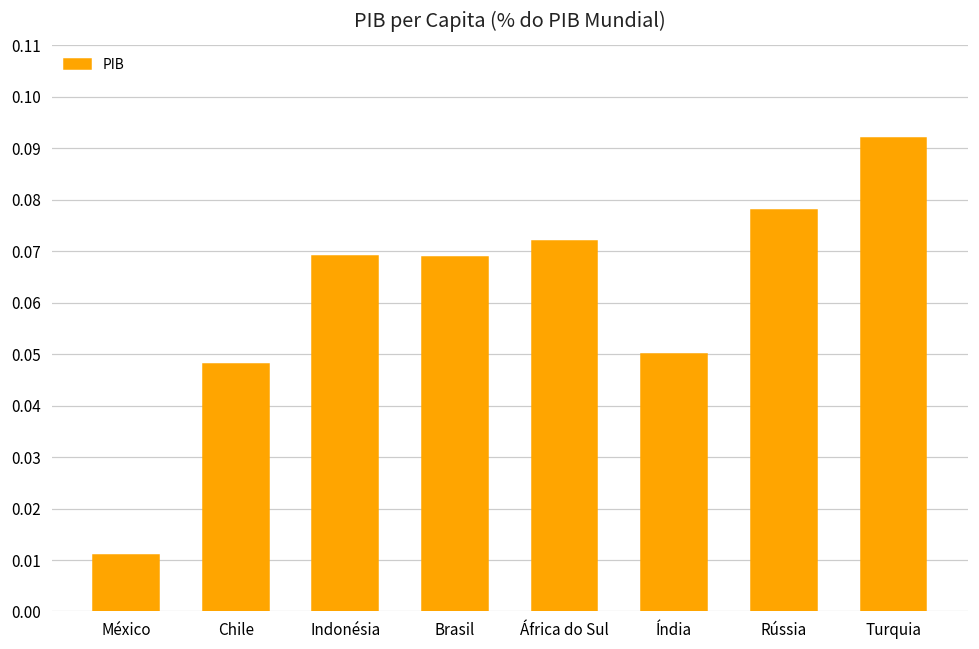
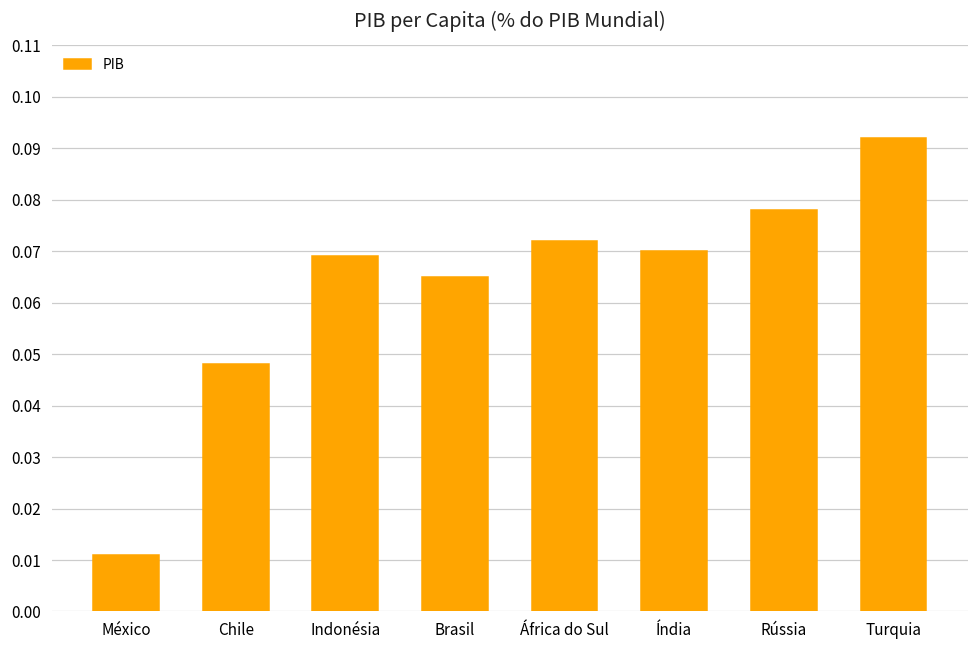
Brasil: 0.069 -> 0.065
Índia: 0.05 -> 0.07
